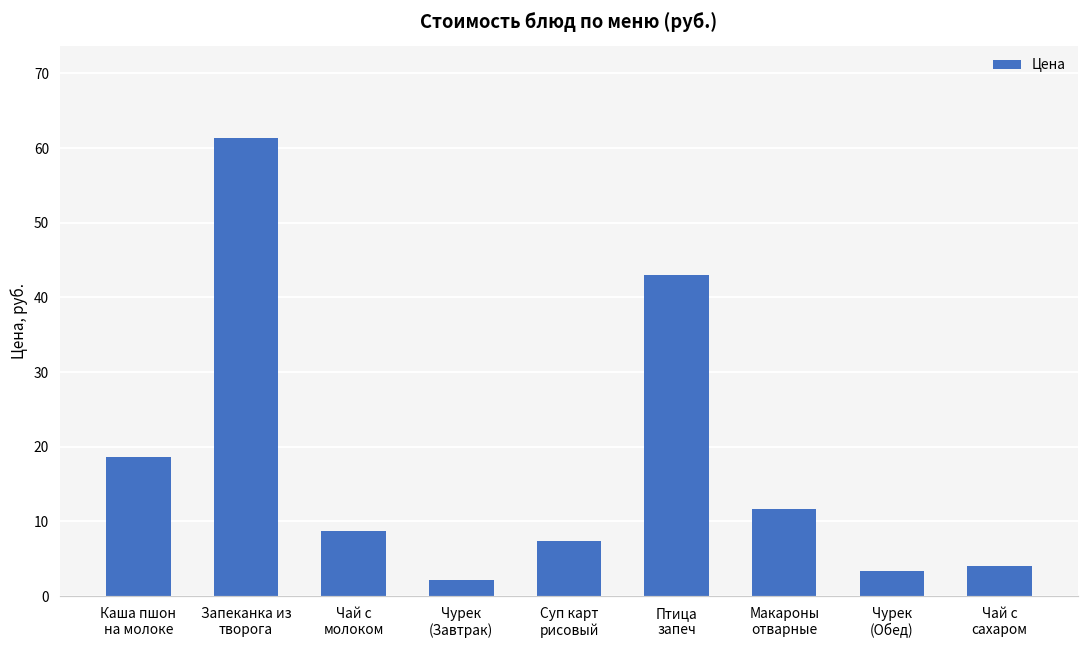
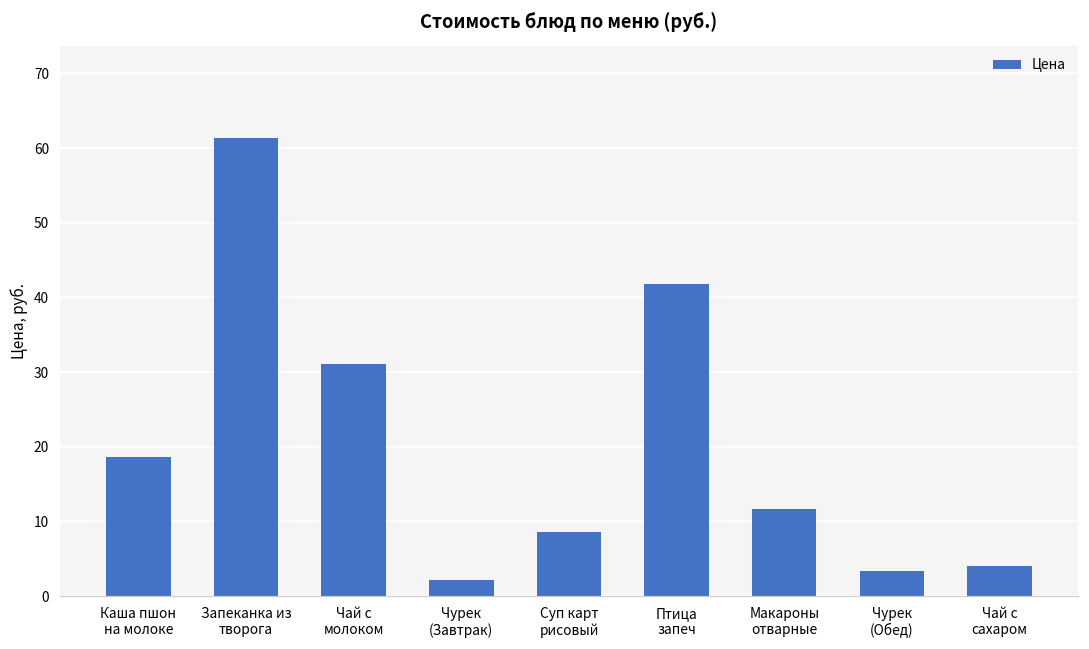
Чай с молоком: 9 -> 31
Суп карт рисовый: 7 -> 9
Птица запеч: 43 -> 42
